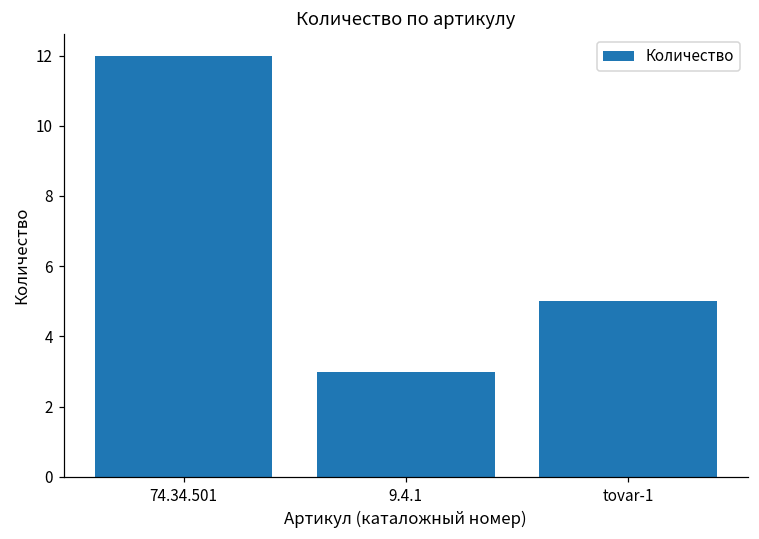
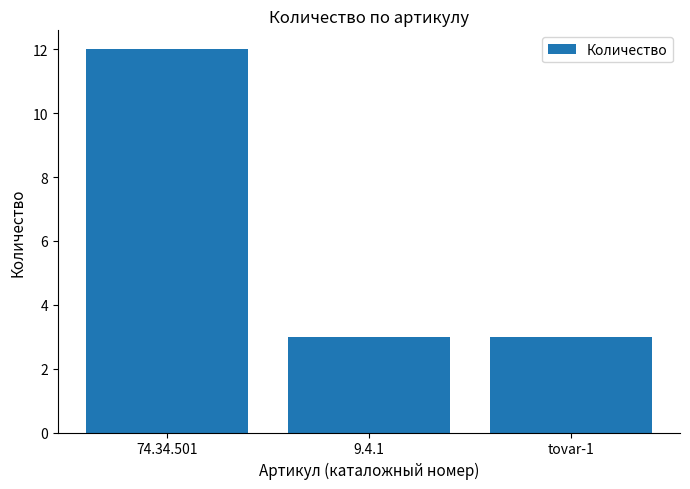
tovar-1: 5 -> 3
